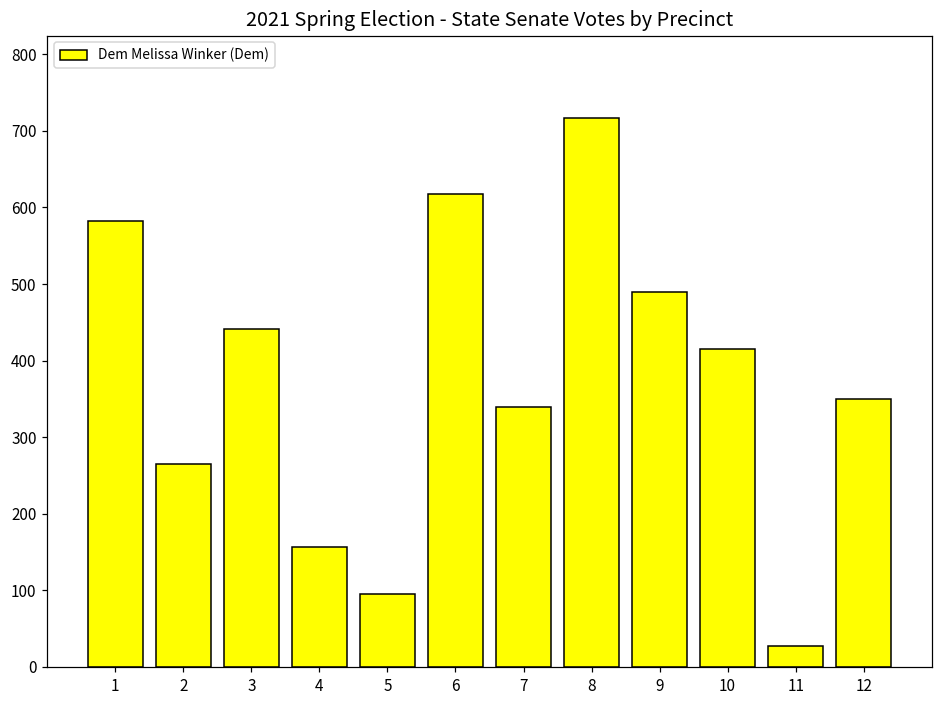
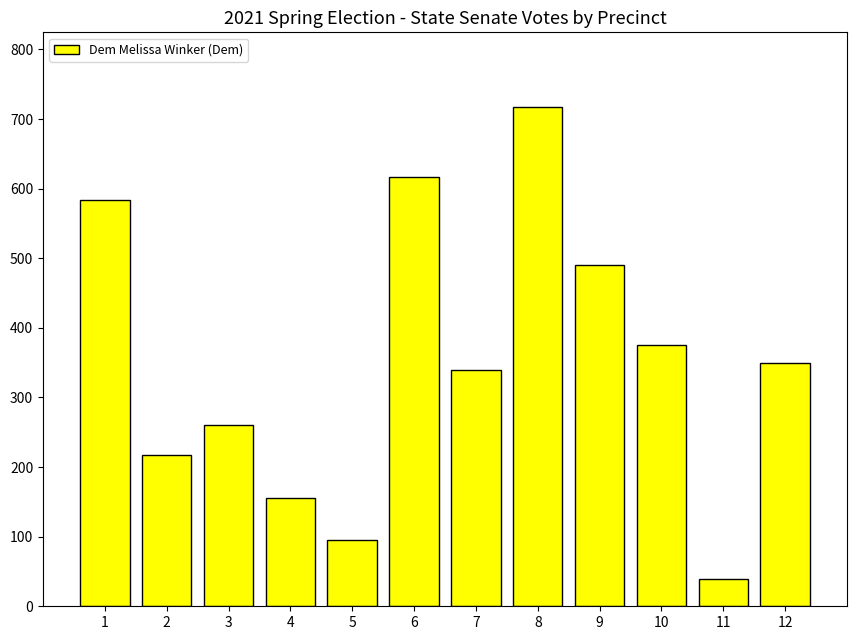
2: 270 -> 220
3: 440 -> 260
10: 420 -> 380
11: 30 -> 40
